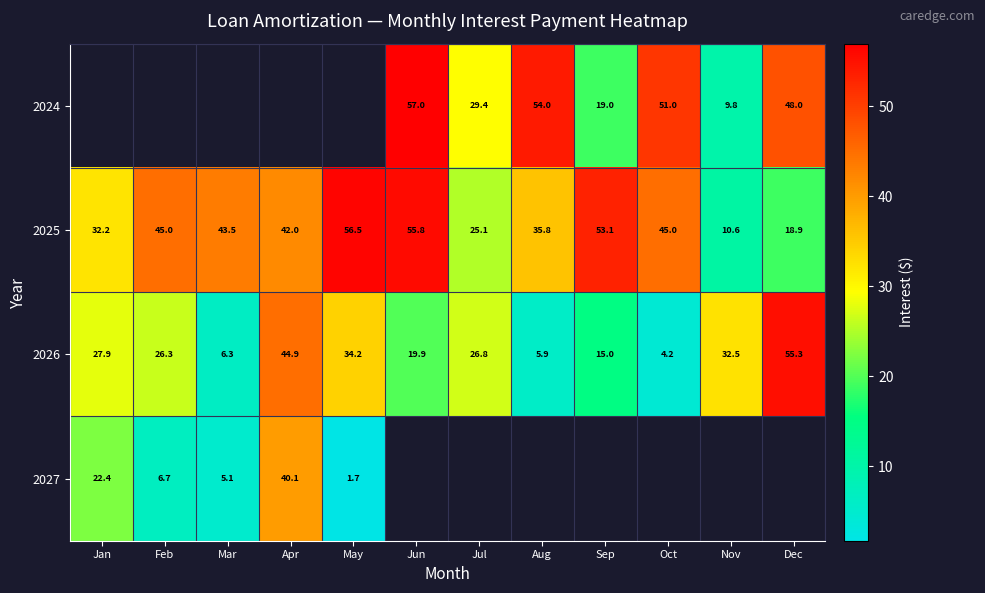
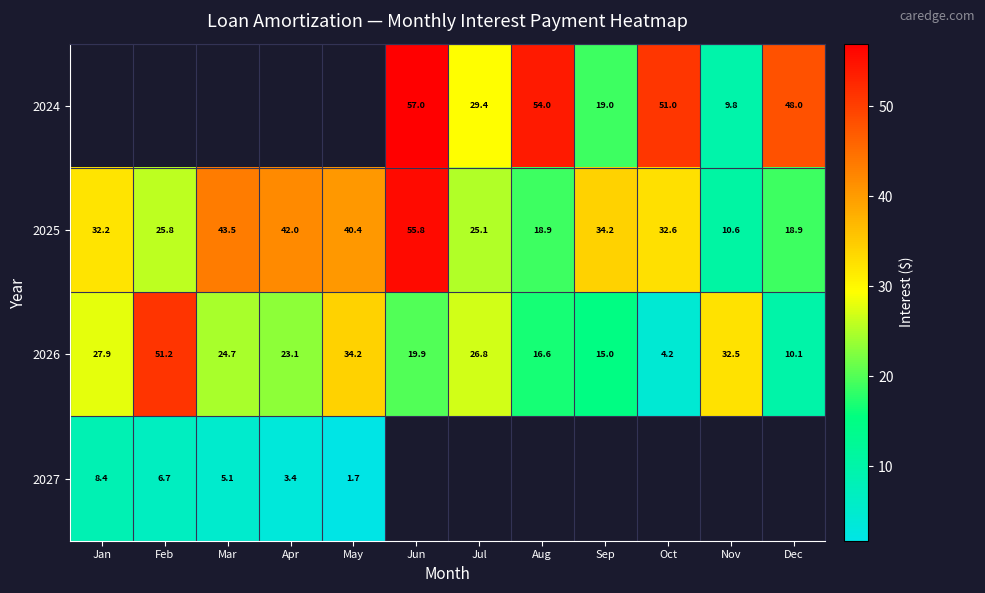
2025, Feb: 45.0 -> 25.8
2025, May: 56.5 -> 40.4
2025, Aug: 35.8 -> 18.9
2025, Sep: 53.1 -> 34.2
2025, Oct: 45.0 -> 32.6
2026, Feb: 26.3 -> 51.2
2026, Mar: 6.3 -> 24.7
2026, Apr: 44.9 -> 23.1
2026, Aug: 5.9 -> 16.6
2026, Dec: 55.3 -> 10.1
2027, Jan: 22.4 -> 8.4
2027, Apr: 40.1 -> 3.4
